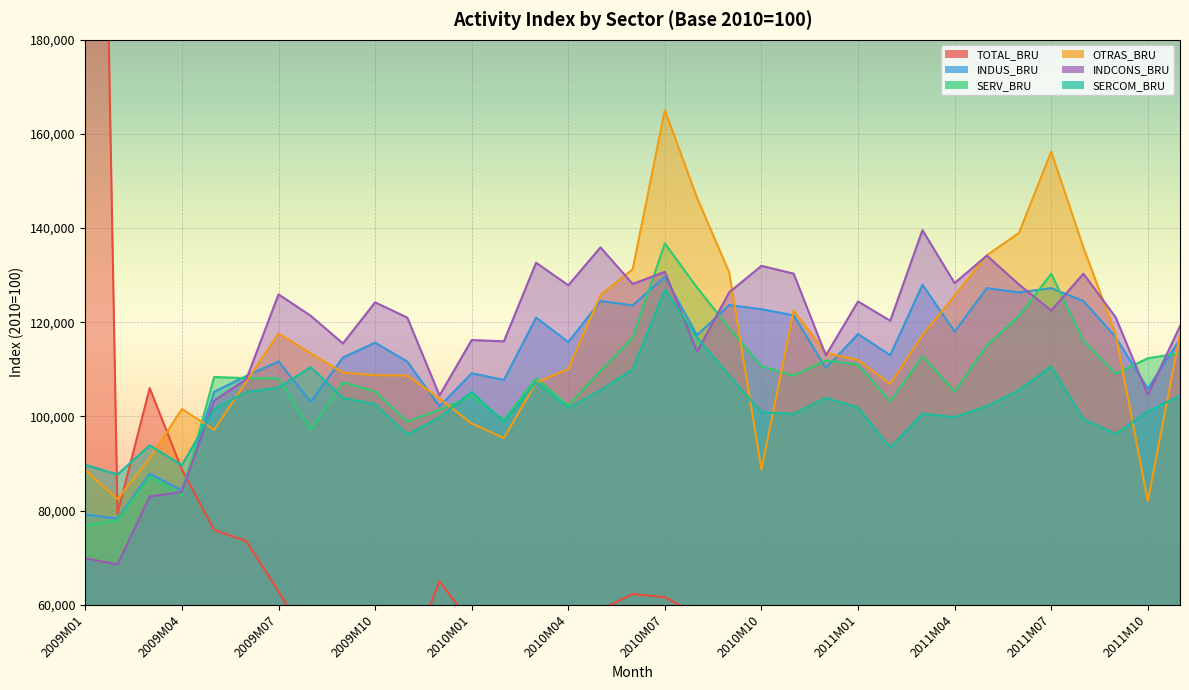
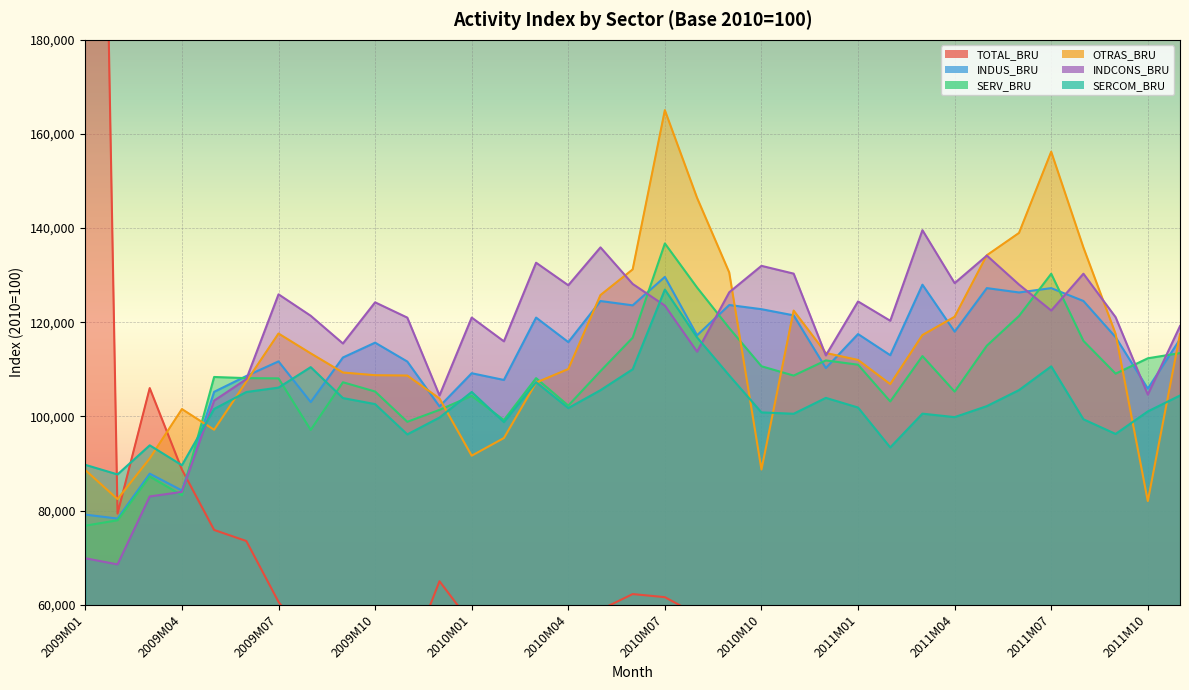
TOTAL_BRU, 2009M07: 63,000 -> 61,000
OTRAS_BRU, 2010M01: 98,000 -> 92,000
INDCONS_BRU, 2010M01: 116,000 -> 121,000
INDCONS_BRU, 2010M07: 131,000 -> 124,000
OTRAS_BRU, 2011M04: 126,000 -> 121,000
